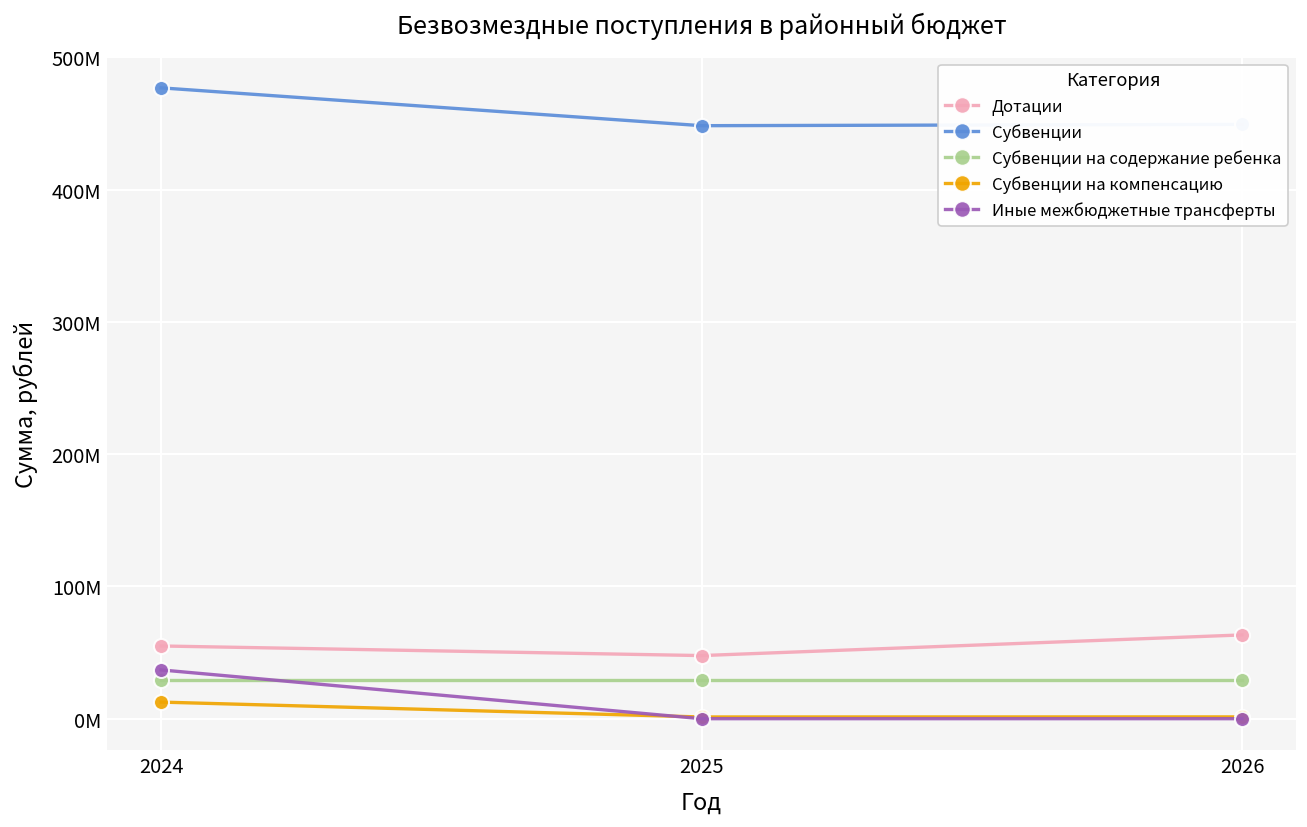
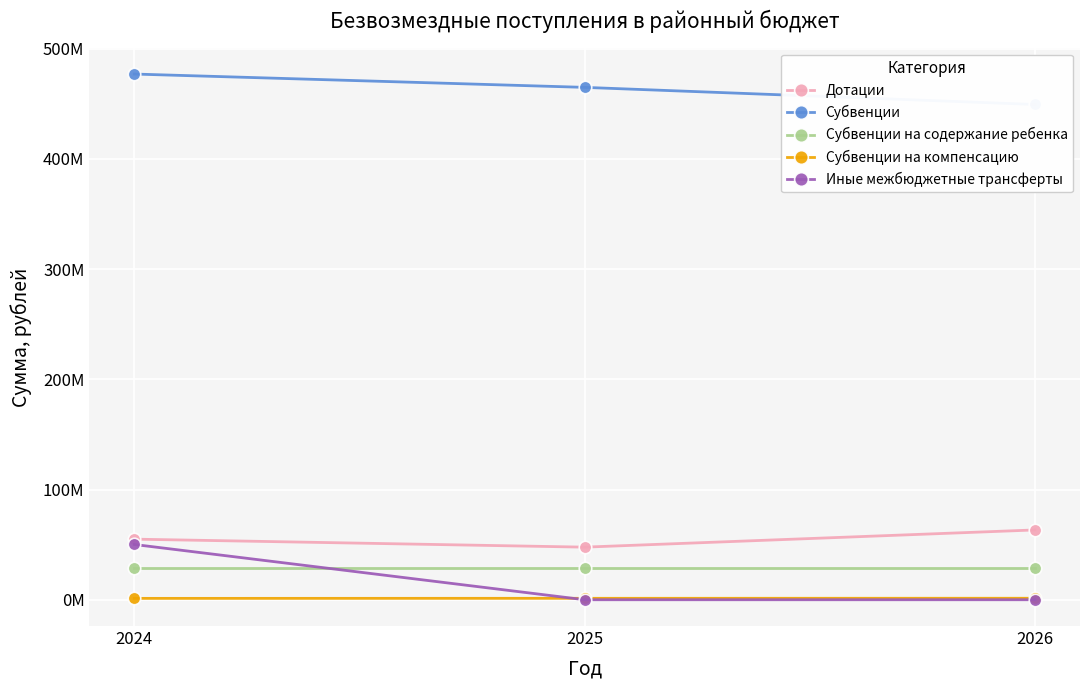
Субвенции на компенсацию, 2024: 13000000 -> 1000000
Иные межбюджетные трансферты, 2024: 37000000 -> 50000000
Субвенции, 2025: 448000000 -> 465000000
